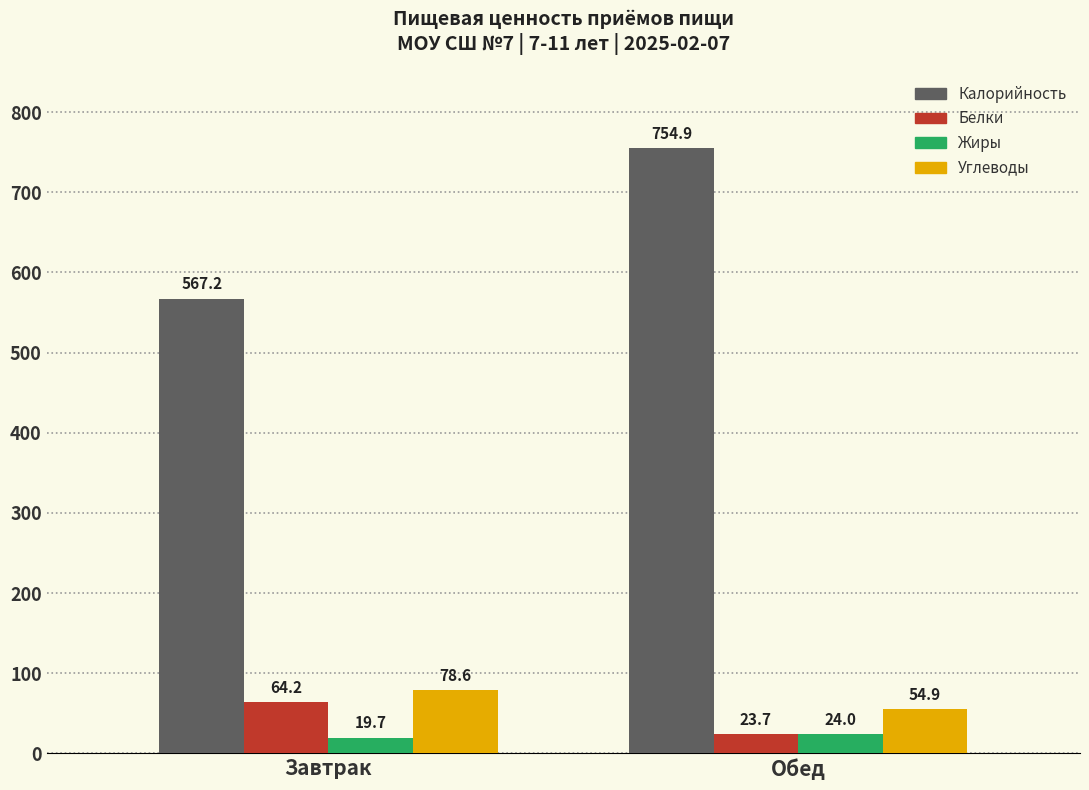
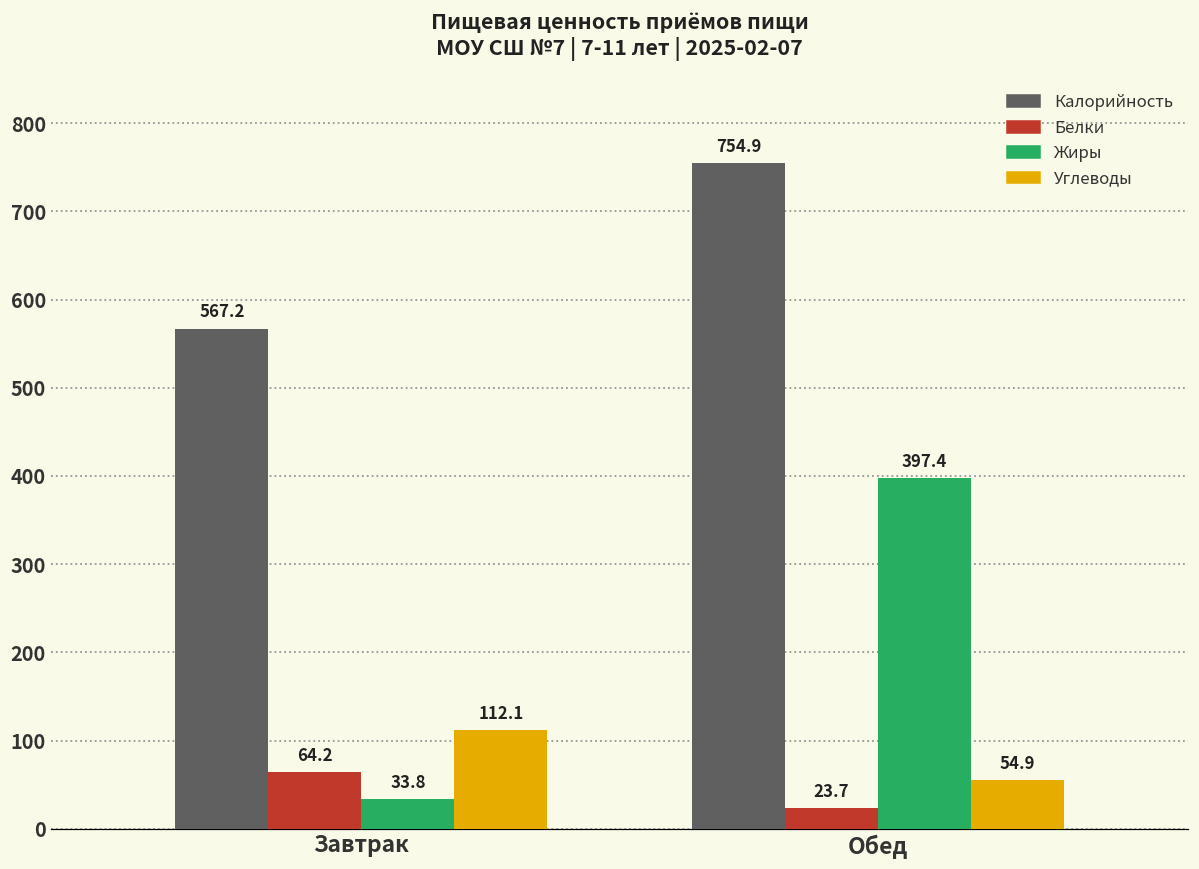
Жиры, Завтрак: 19.7 -> 33.8
Углеводы, Завтрак: 78.6 -> 112.1
Жиры, Обед: 24.0 -> 397.4
